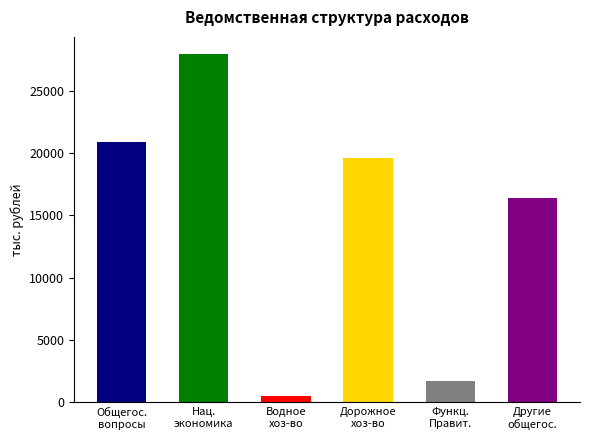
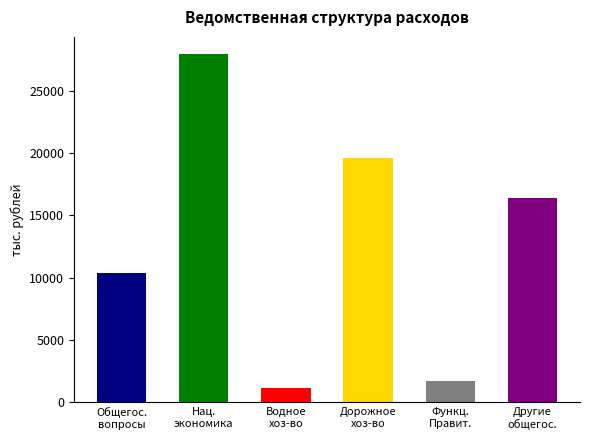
Общегос. вопросы: 20900 -> 10400
Водное хоз-во: 500 -> 1200
